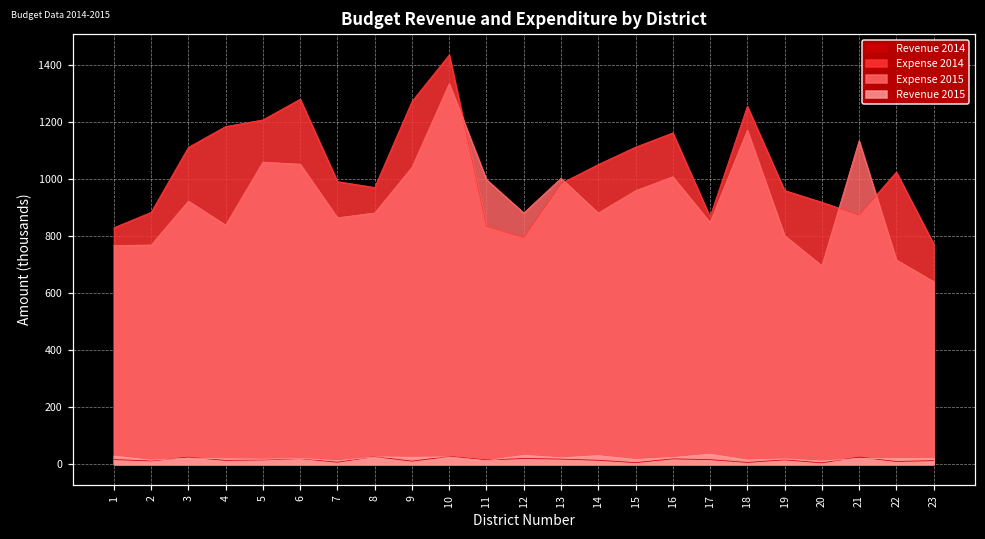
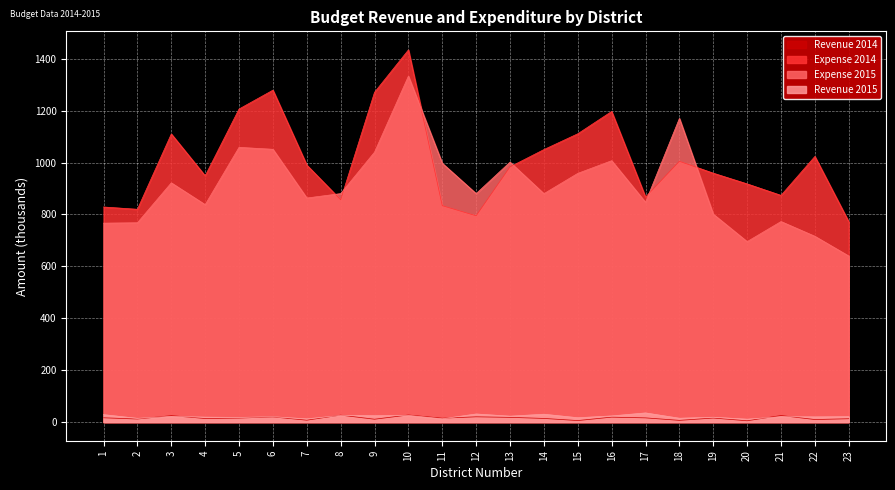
Expense 2014, 2: 880 -> 820
Expense 2014, 4: 1180 -> 950
Expense 2014, 8: 970 -> 860
Expense 2014, 16: 1160 -> 1200
Expense 2014, 18: 1250 -> 1000
Expense 2015, 21: 1130 -> 770
